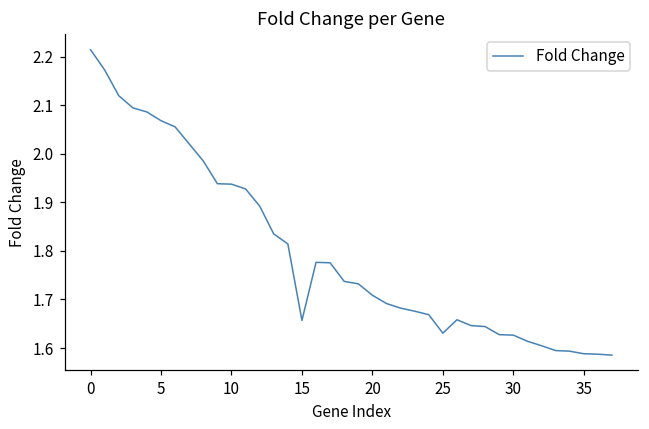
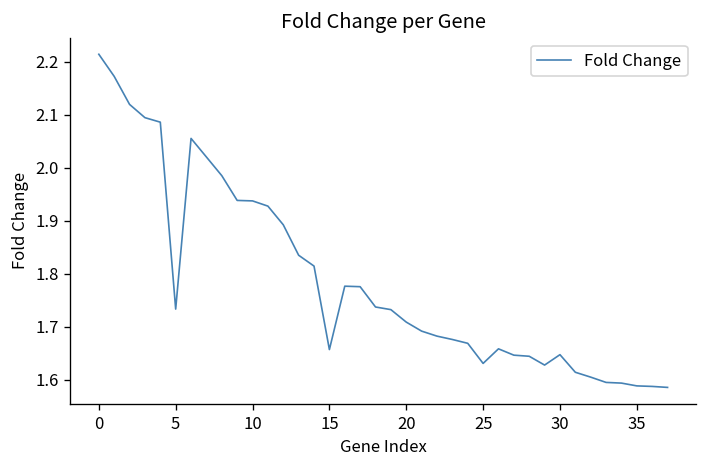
5: 2.07 -> 1.73
30: 1.63 -> 1.65
